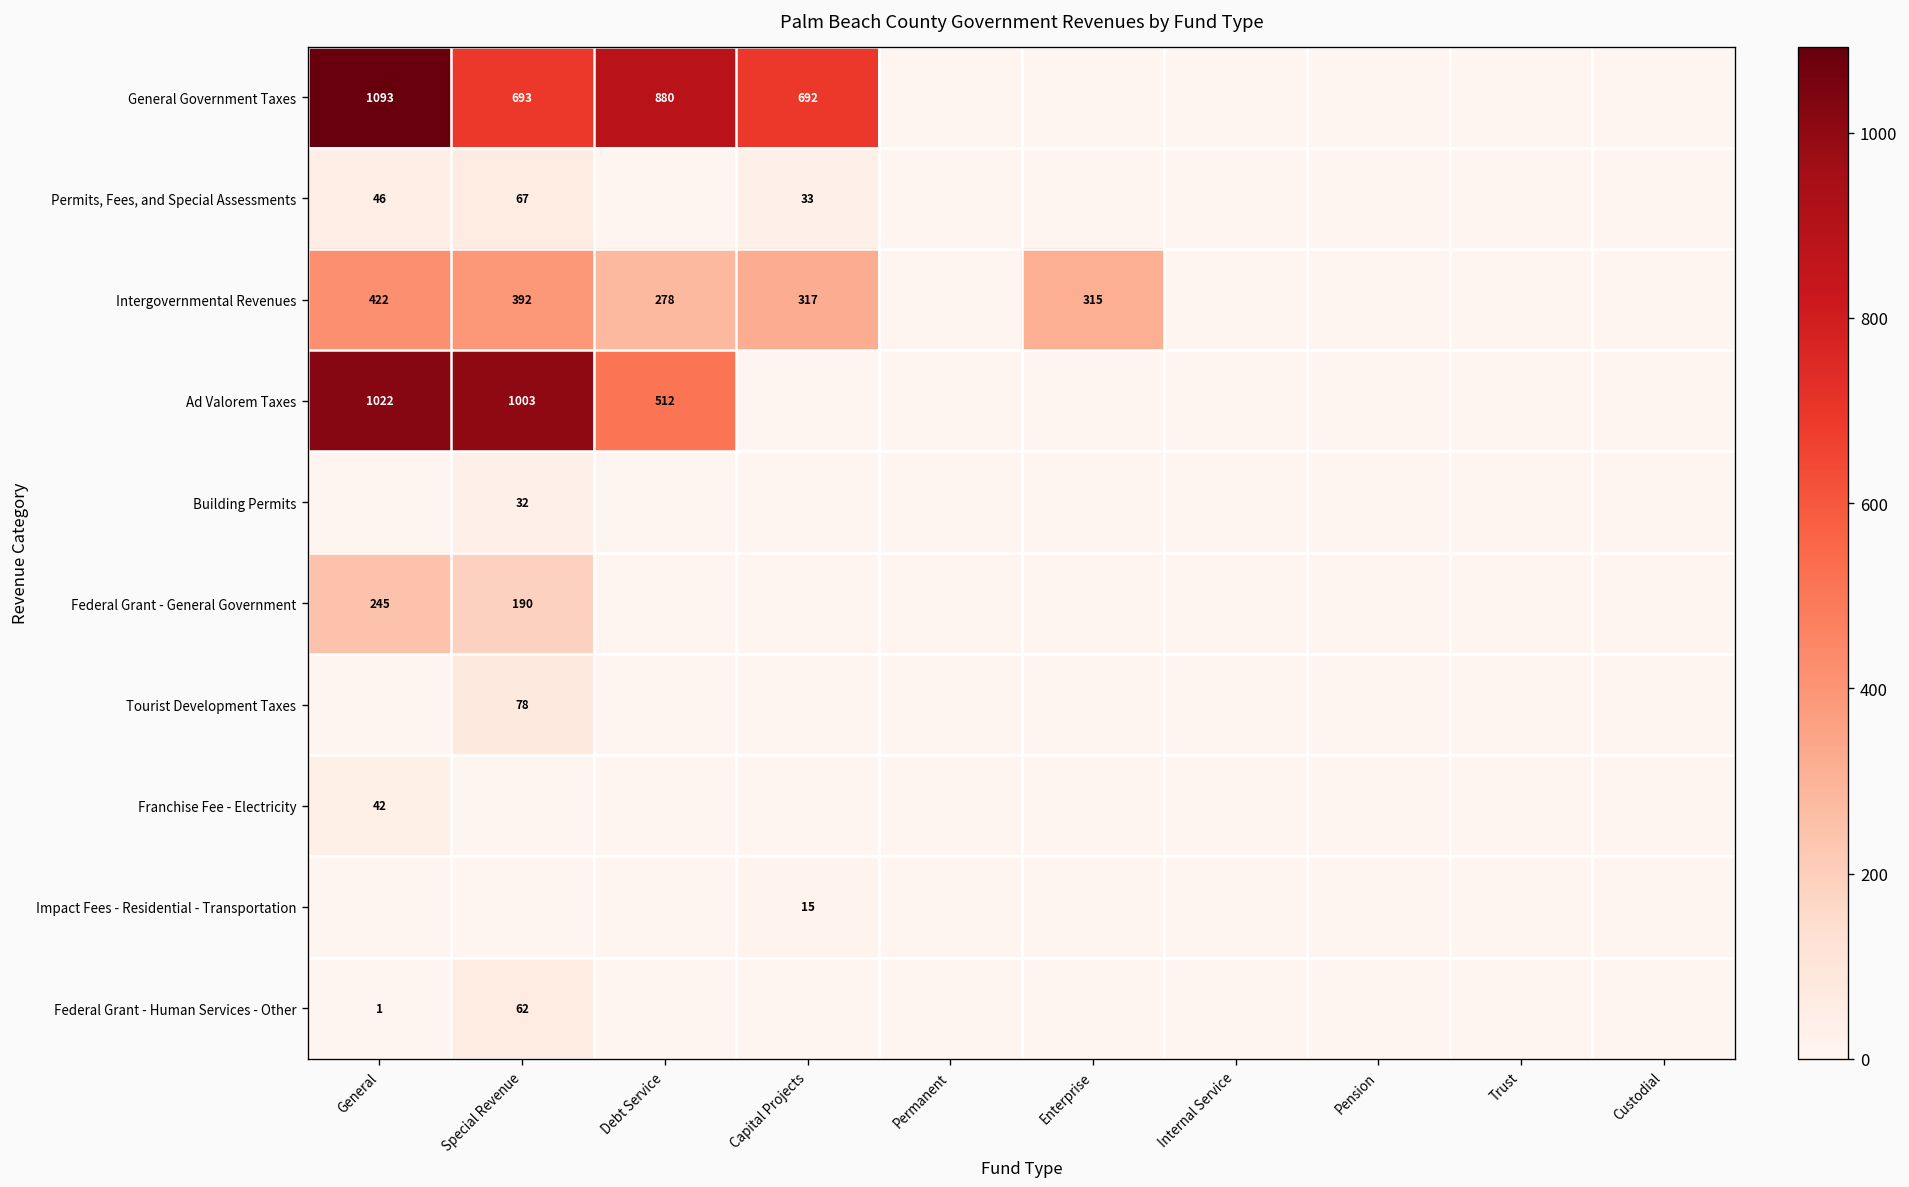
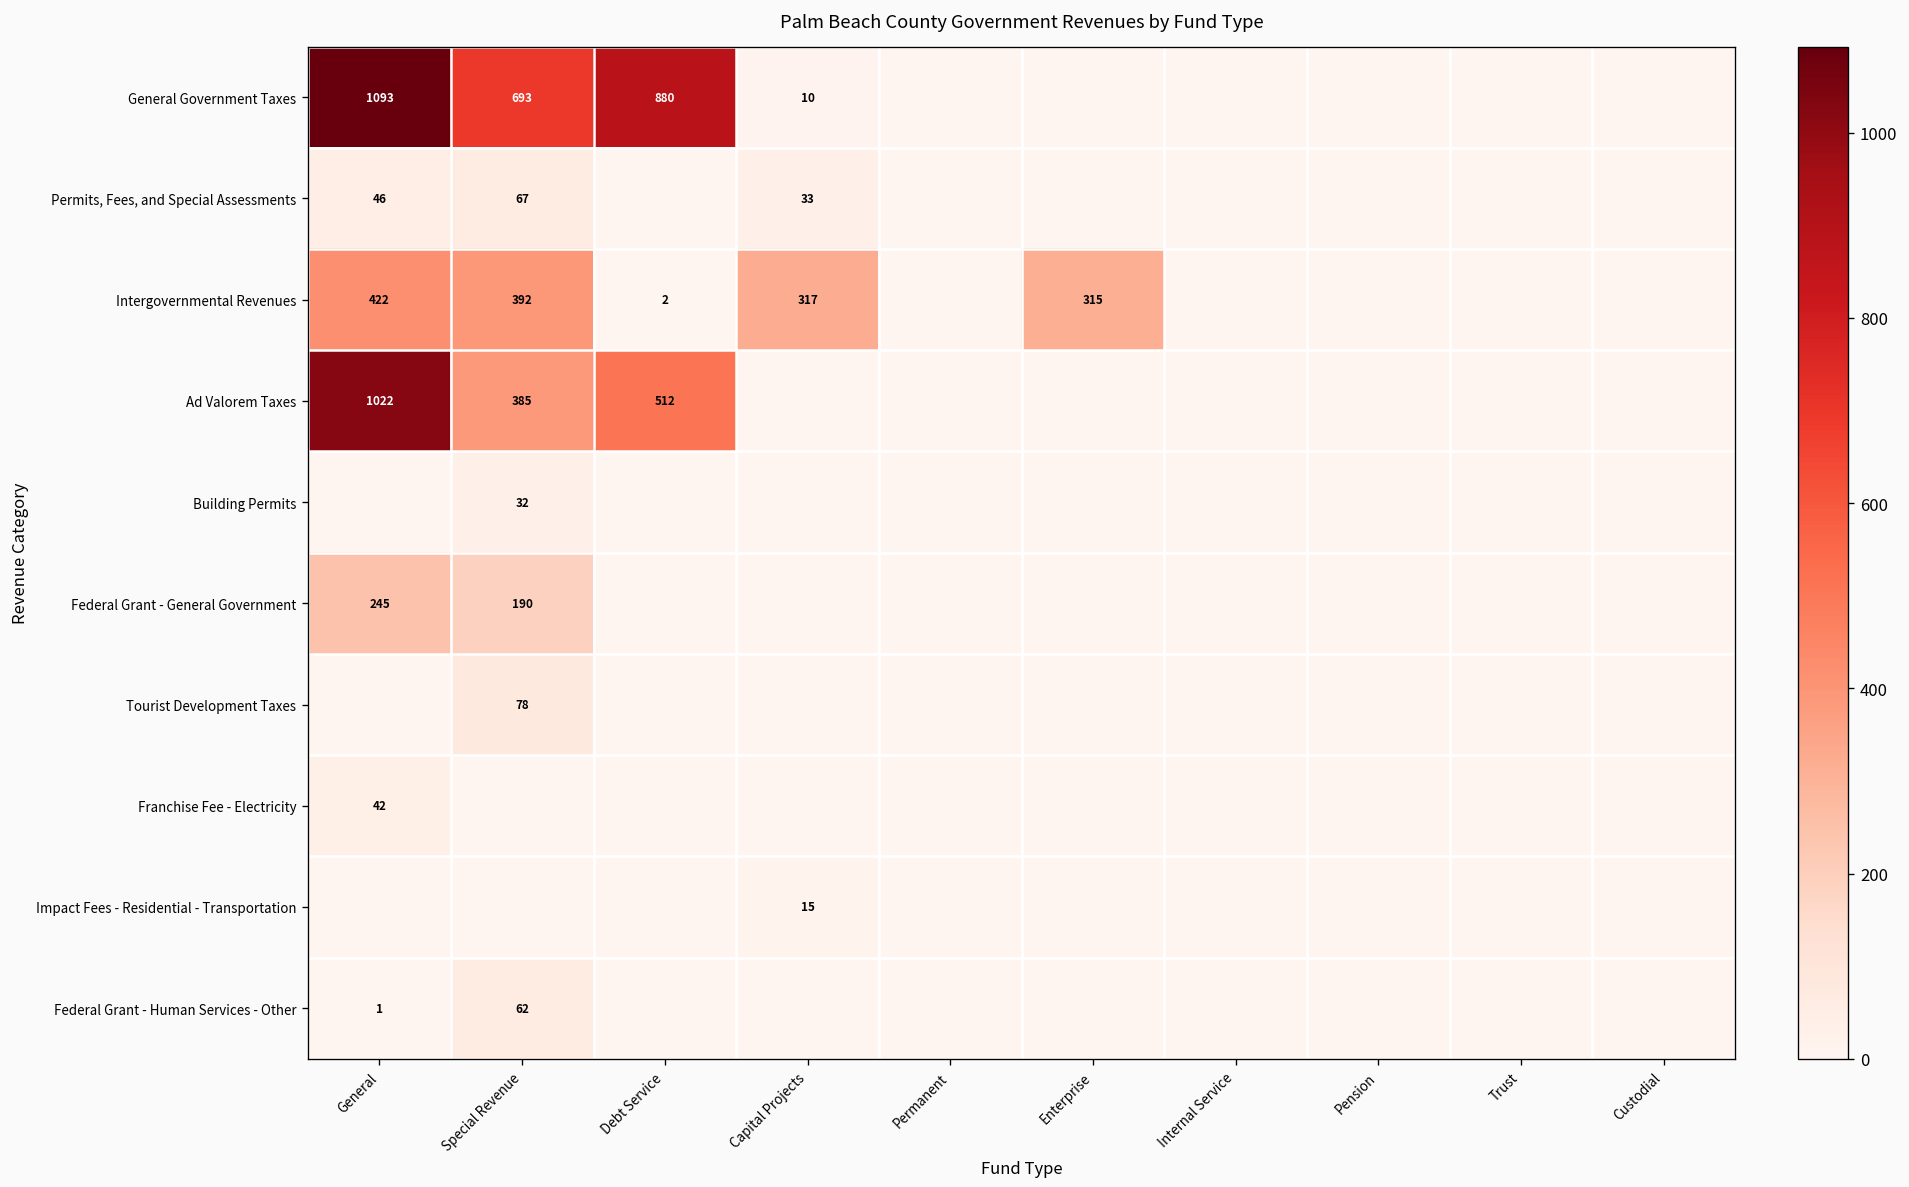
General Government Taxes, Capital Projects: 692 -> 10
Intergovernmental Revenues, Debt Service: 278 -> 2
Ad Valorem Taxes, Special Revenue: 1003 -> 385
